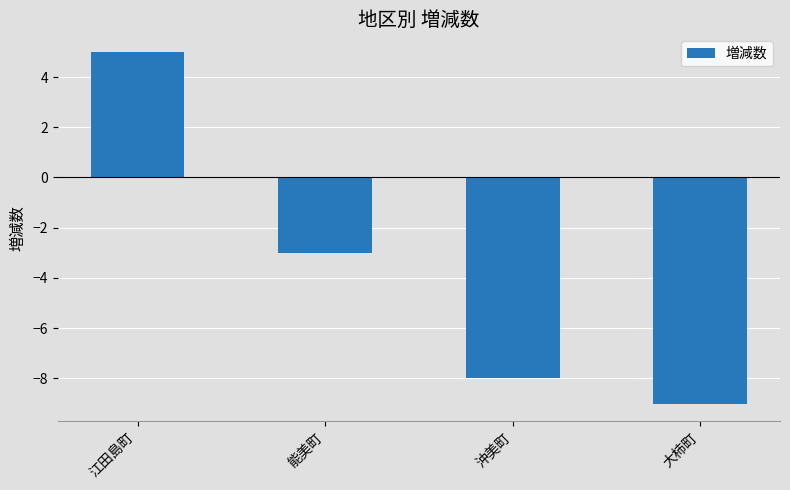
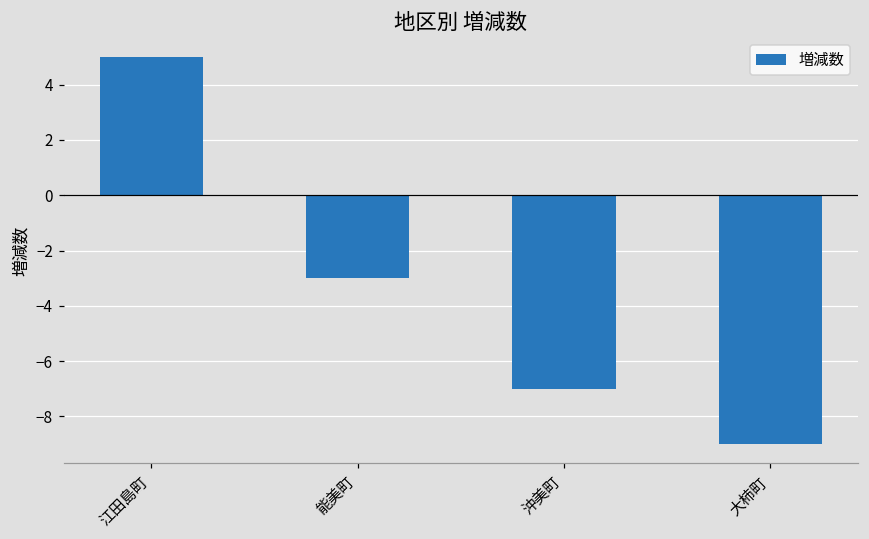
沖美町: -8 -> -7
